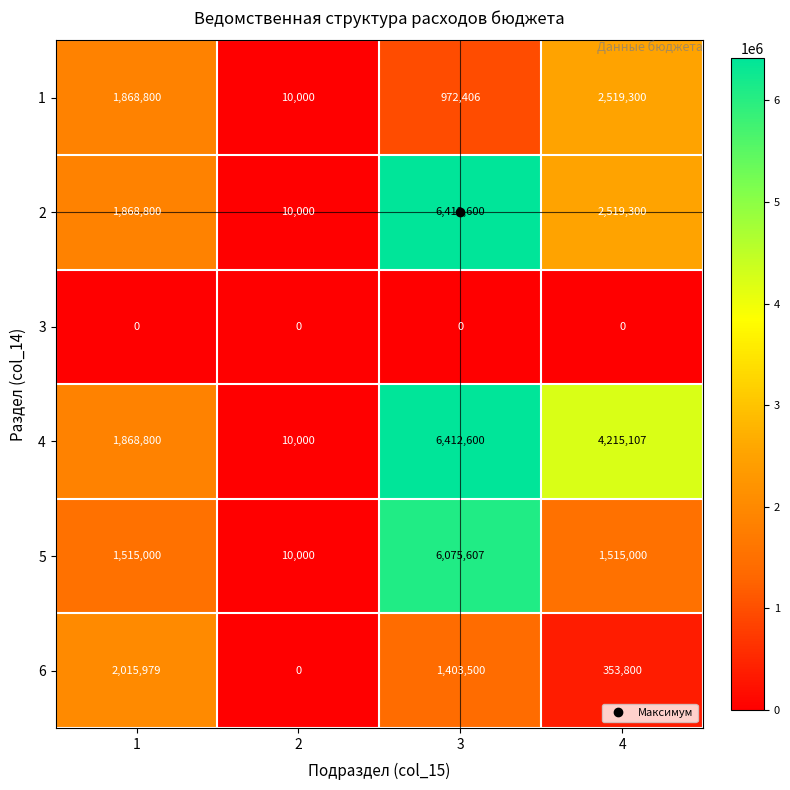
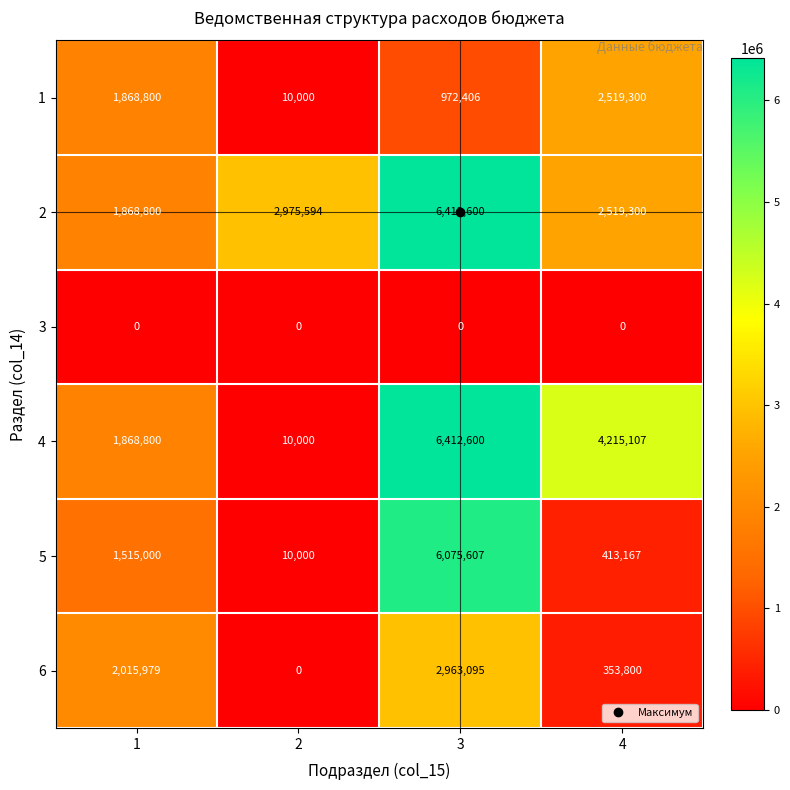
2, 2: 10,000 -> 2,975,594
5, 4: 1,515,000 -> 413,167
6, 3: 1,403,500 -> 2,963,095
